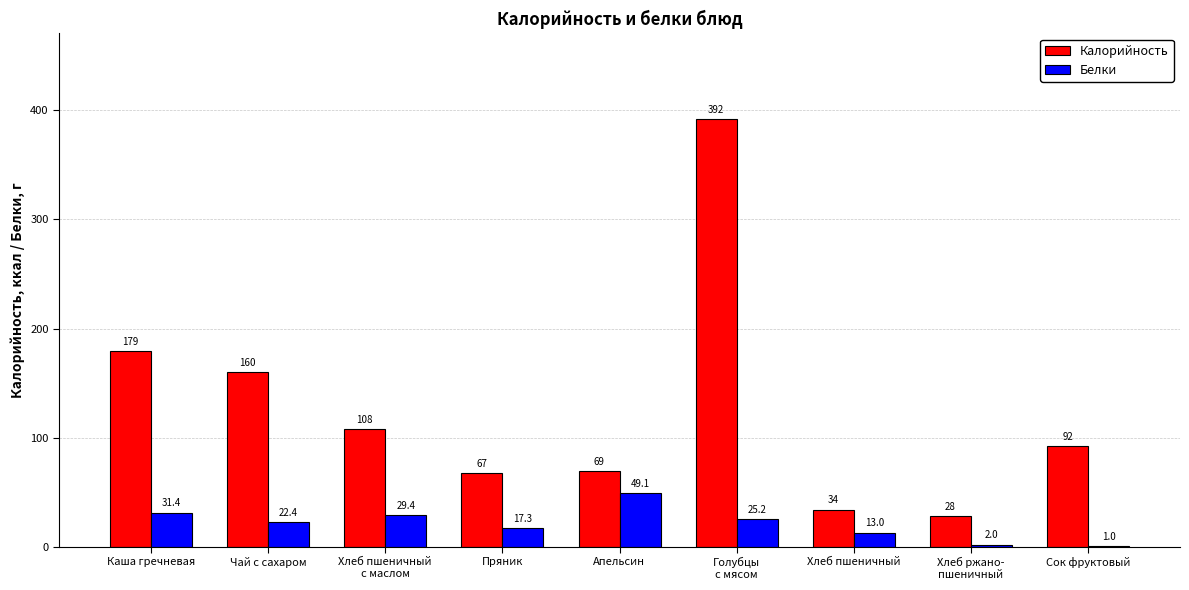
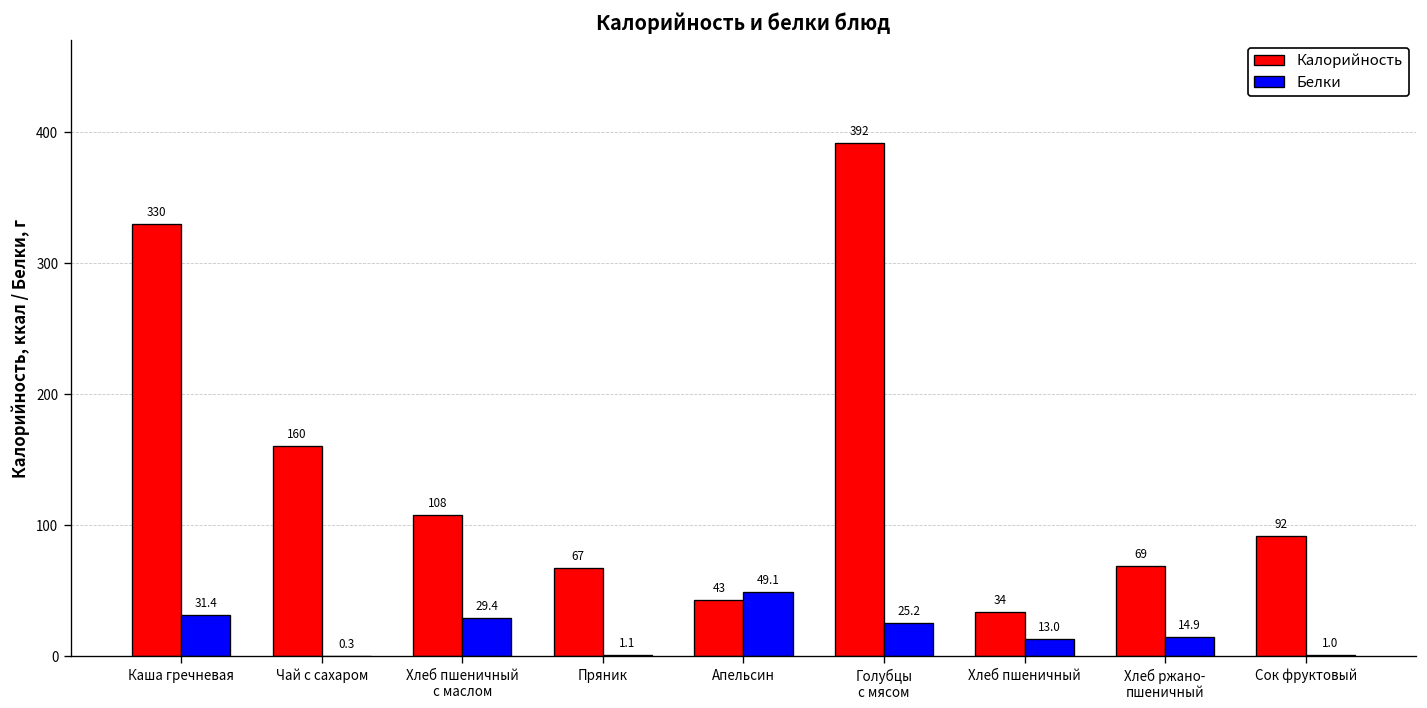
Калорийность, Каша гречневая: 179 -> 330
Белки, Чай с сахаром: 22.4 -> 0.3
Белки, Пряник: 17.3 -> 1.1
Калорийность, Апельсин: 69 -> 43
Калорийность, Хлеб ржано- пшеничный: 28 -> 69
Белки, Хлеб ржано- пшеничный: 2.0 -> 14.9
